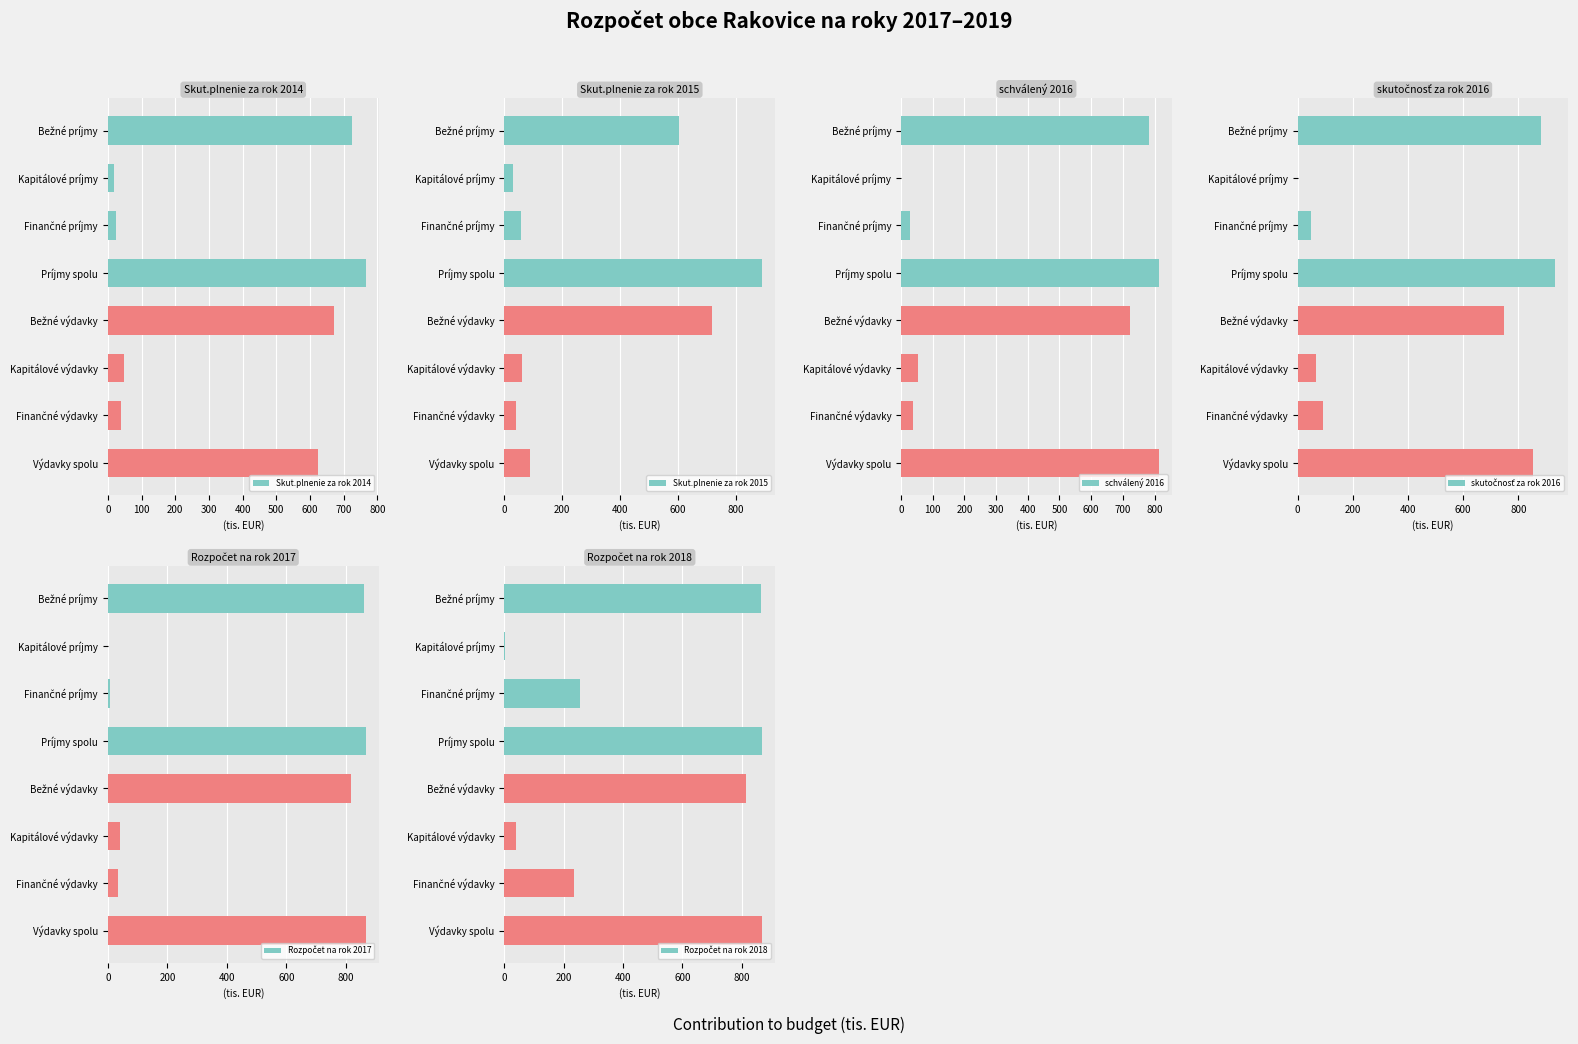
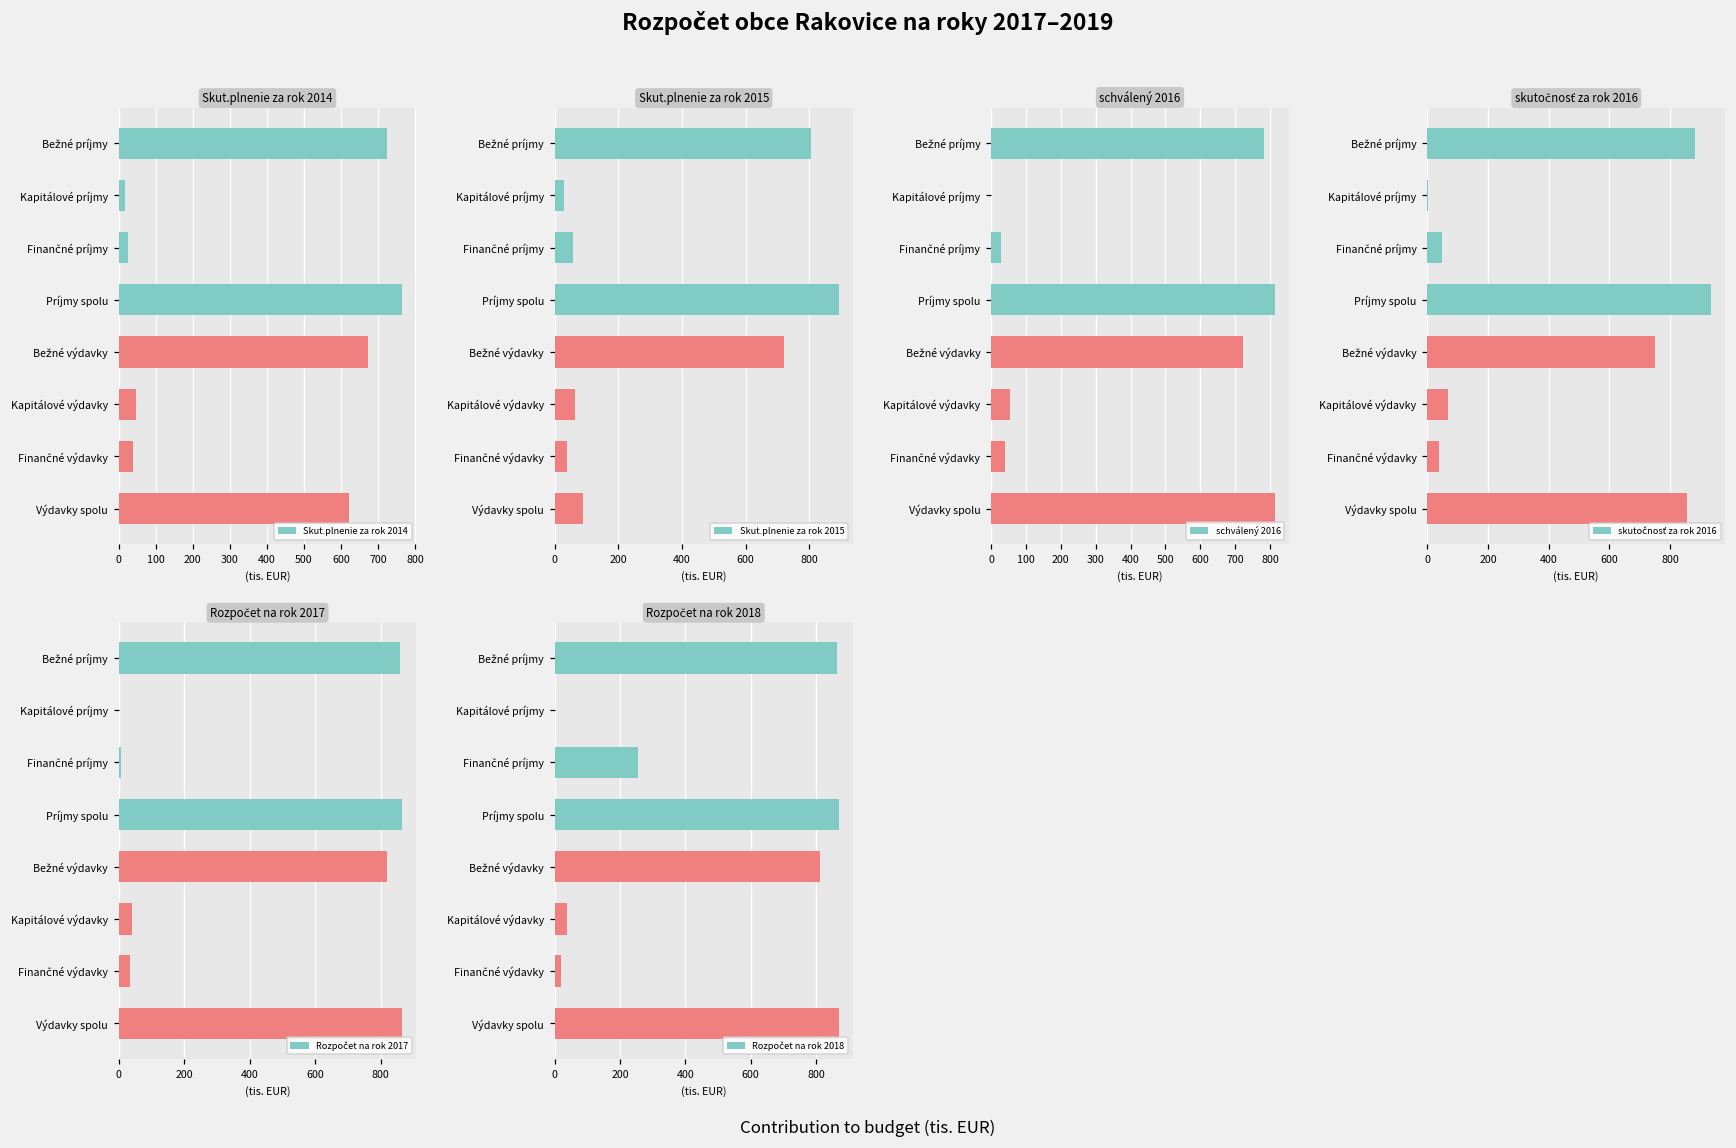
Skut.plnenie za rok 2015, Bežné príjmy: 610 -> 800
skutočnosť za rok 2016, Finančné výdavky: 90 -> 40
Rozpočet na rok 2018, Finančné výdavky: 230 -> 20
